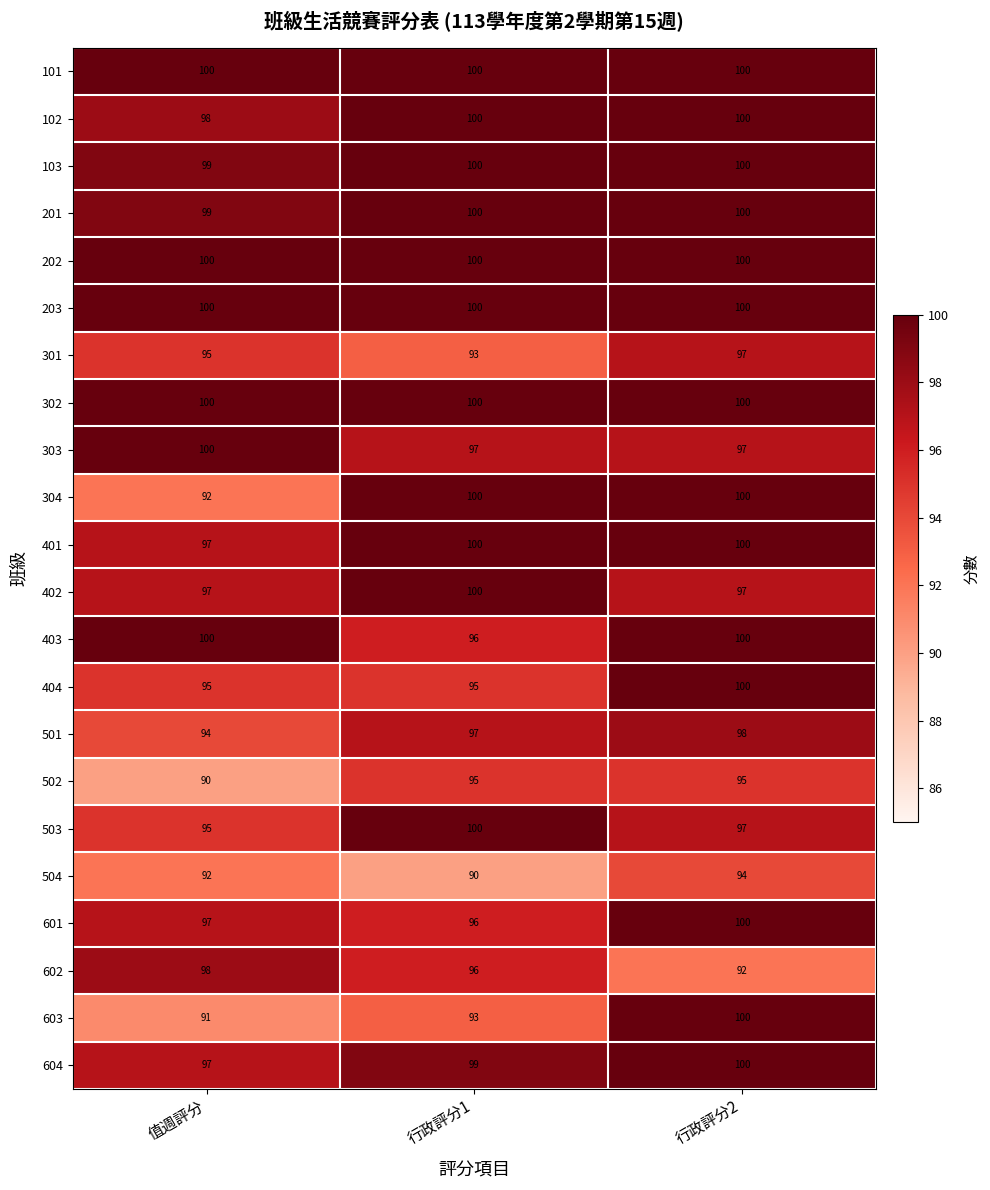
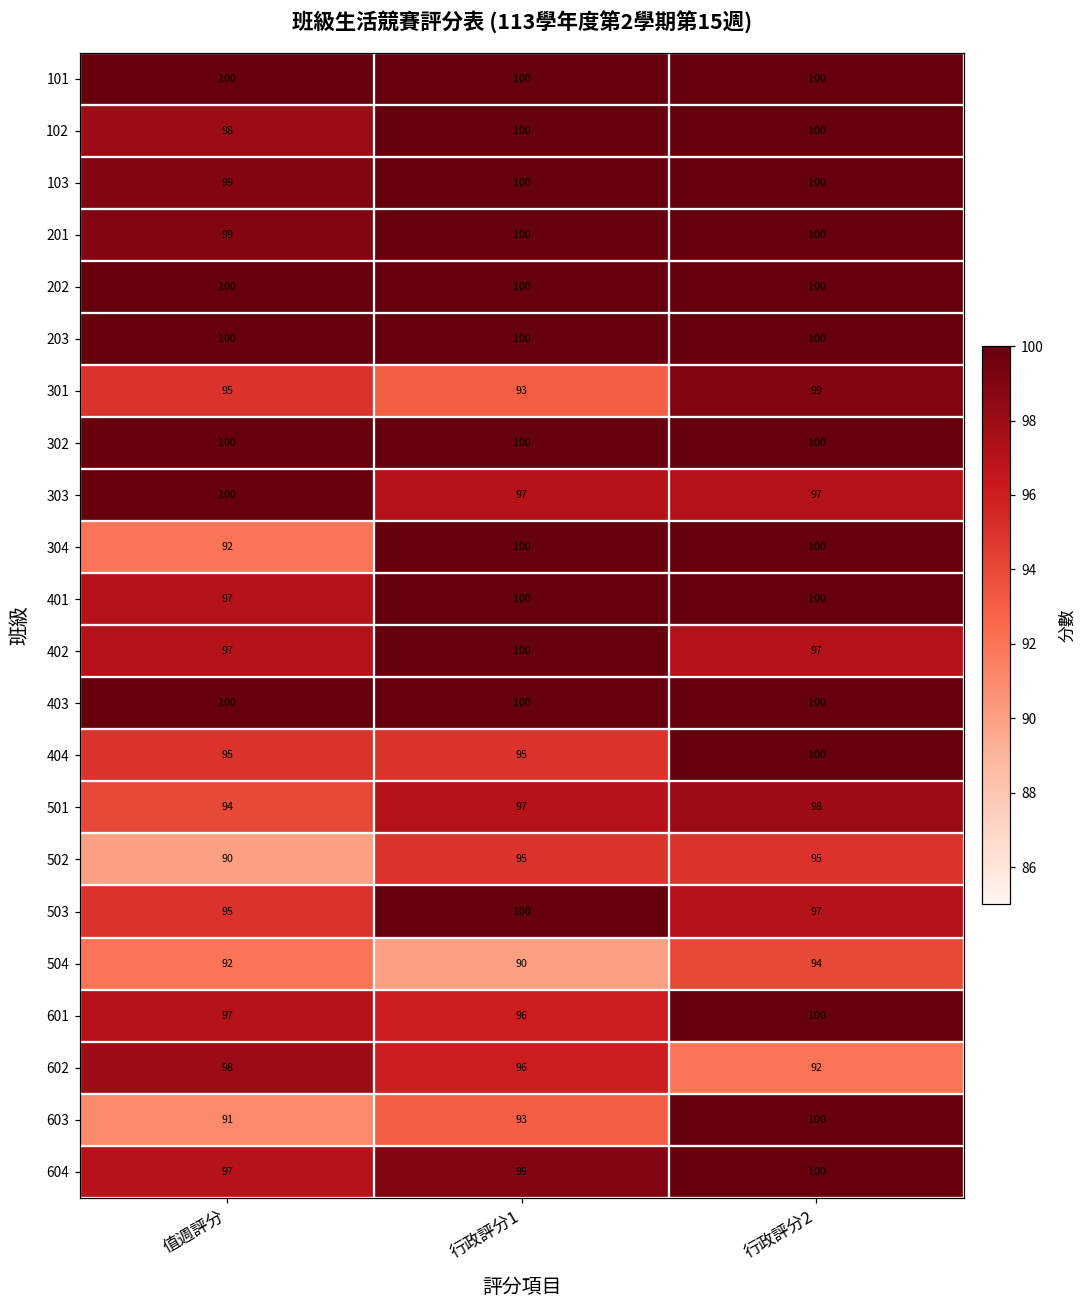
301, 行政評分2: 97 -> 99
403, 行政評分1: 96 -> 100
